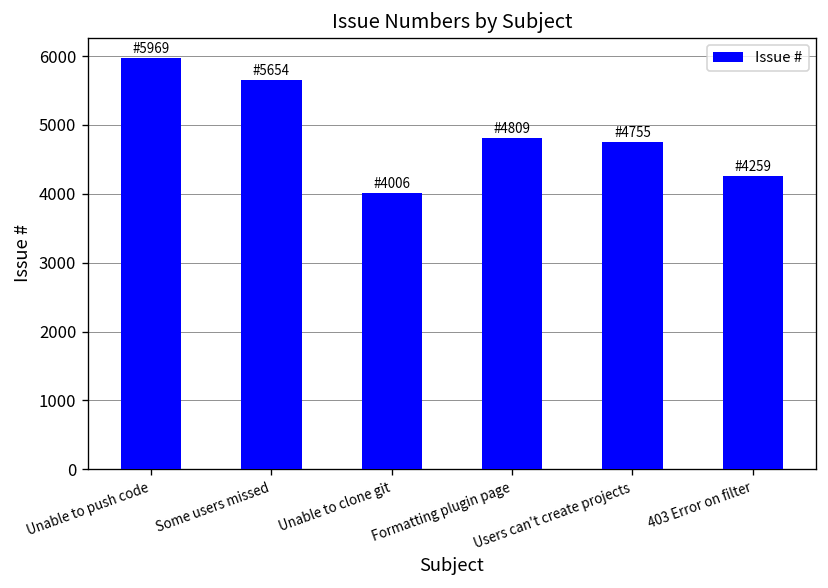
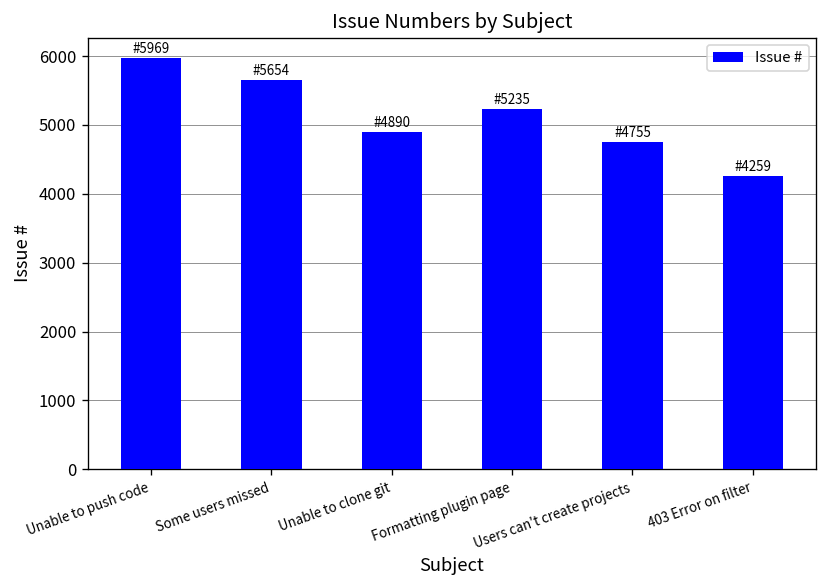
Unable to clone git: 4006 -> 4890
Formatting plugin page: 4809 -> 5235
